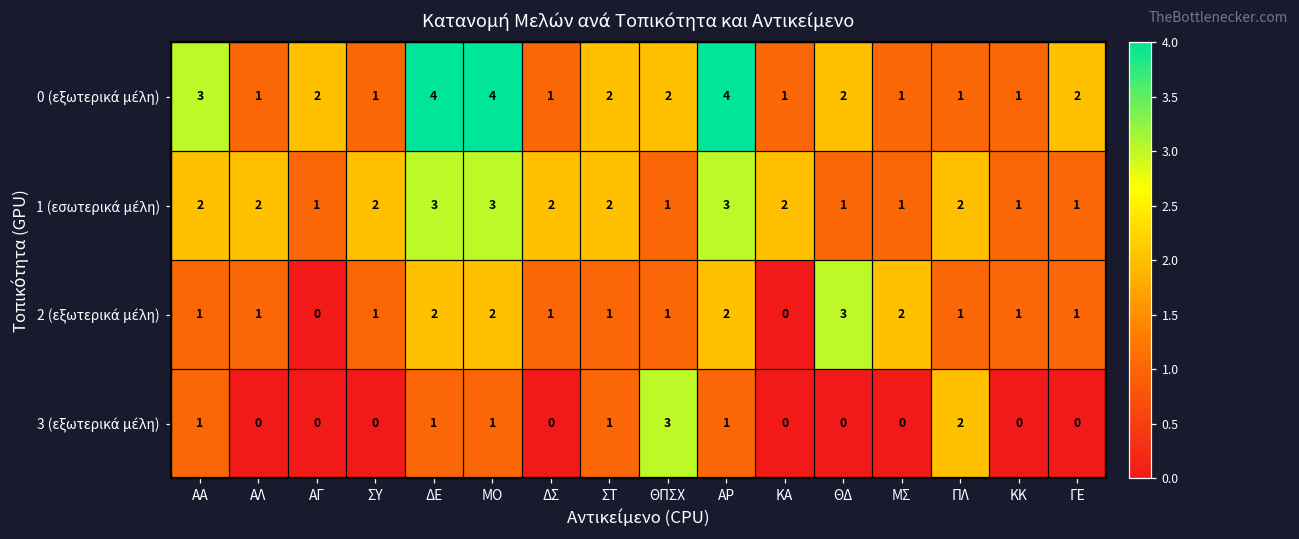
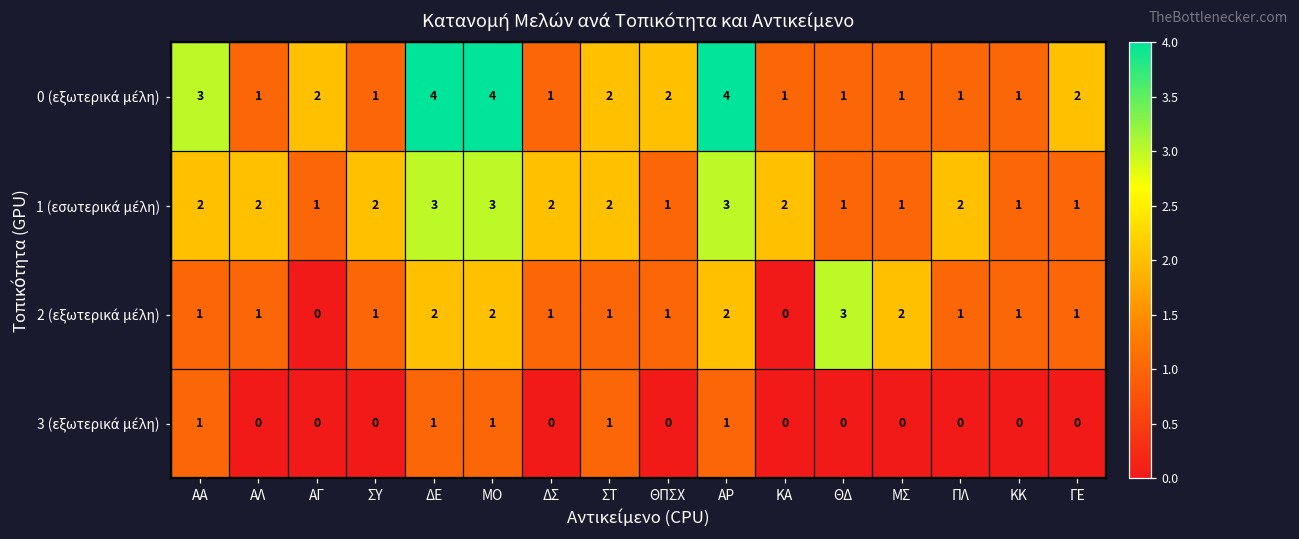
0 (εξωτερικά μέλη), ΘΔ: 2 -> 1
3 (εξωτερικά μέλη), ΘΠΣΧ: 3 -> 0
3 (εξωτερικά μέλη), ΠΛ: 2 -> 0
